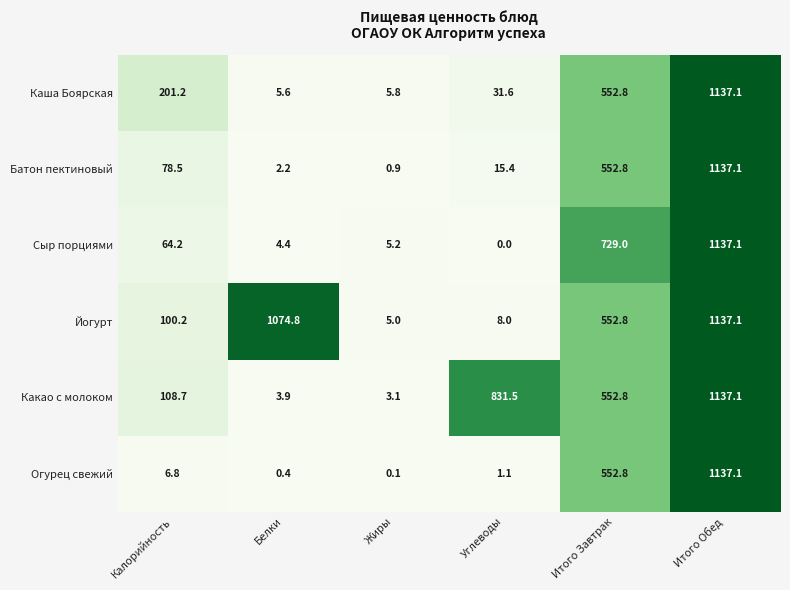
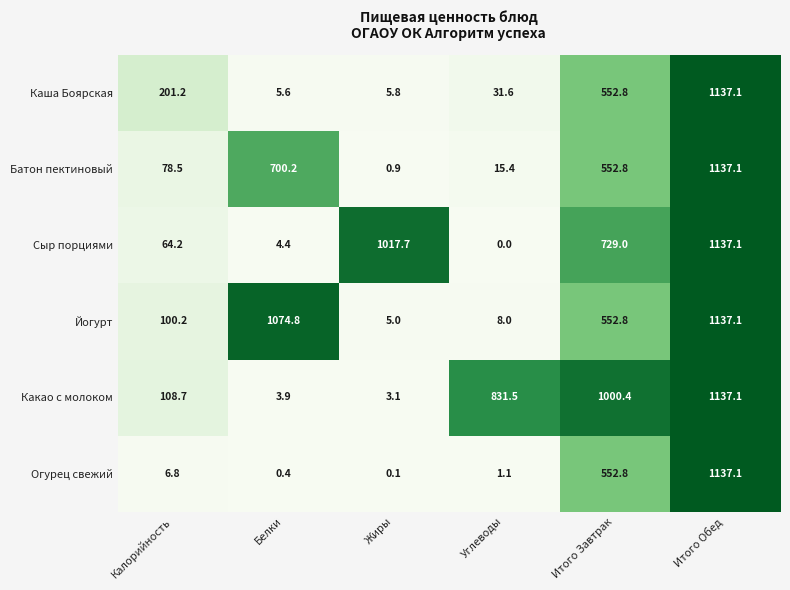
Батон пектиновый, Белки: 2.2 -> 700.2
Сыр порциями, Жиры: 5.2 -> 1017.7
Какао с молоком, Итого Завтрак: 552.8 -> 1000.4
